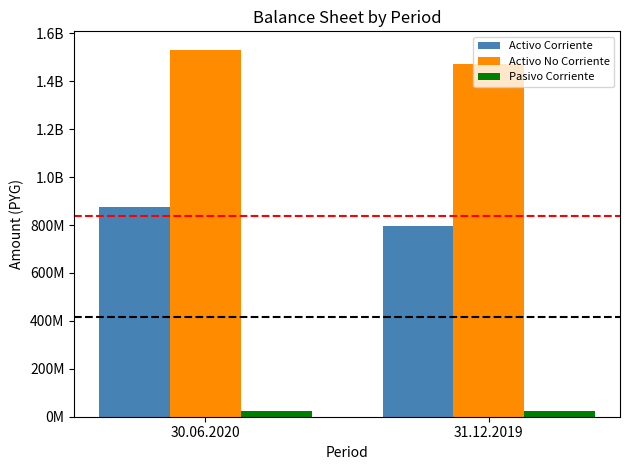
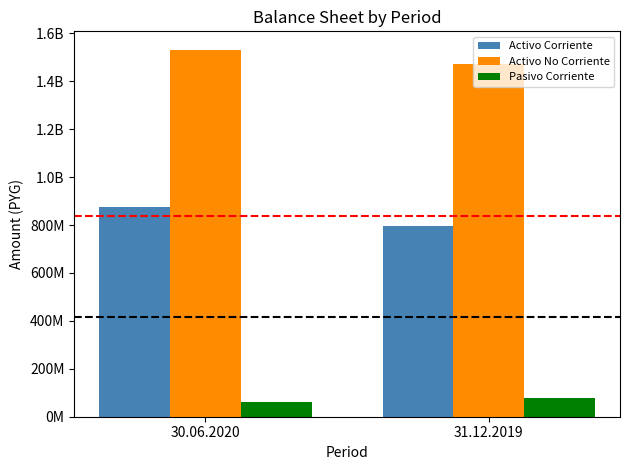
Pasivo Corriente, 30.06.2020: 20000000 -> 60000000
Pasivo Corriente, 31.12.2019: 20000000 -> 80000000
